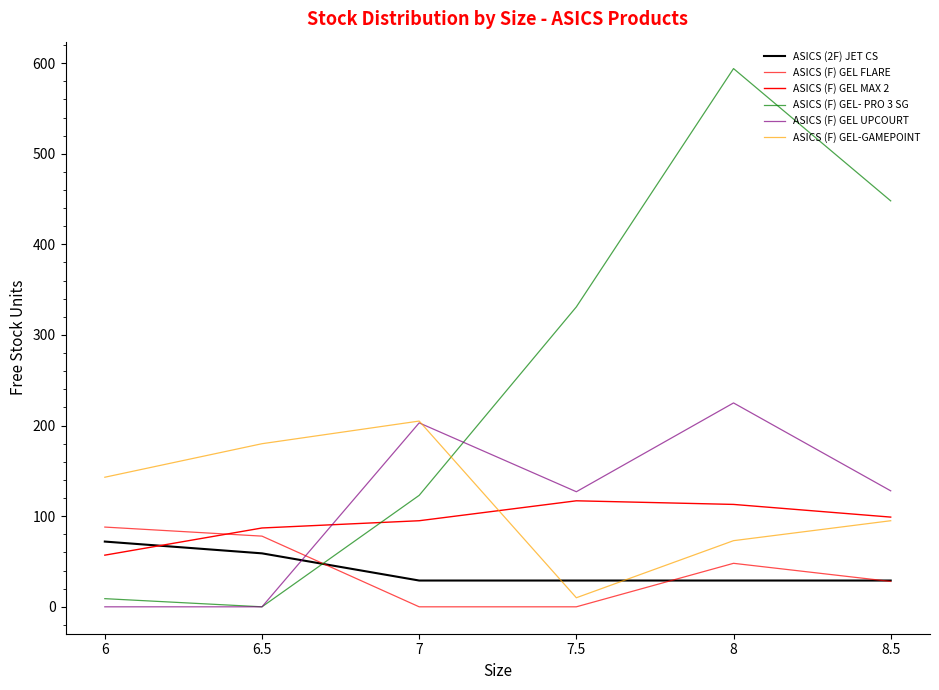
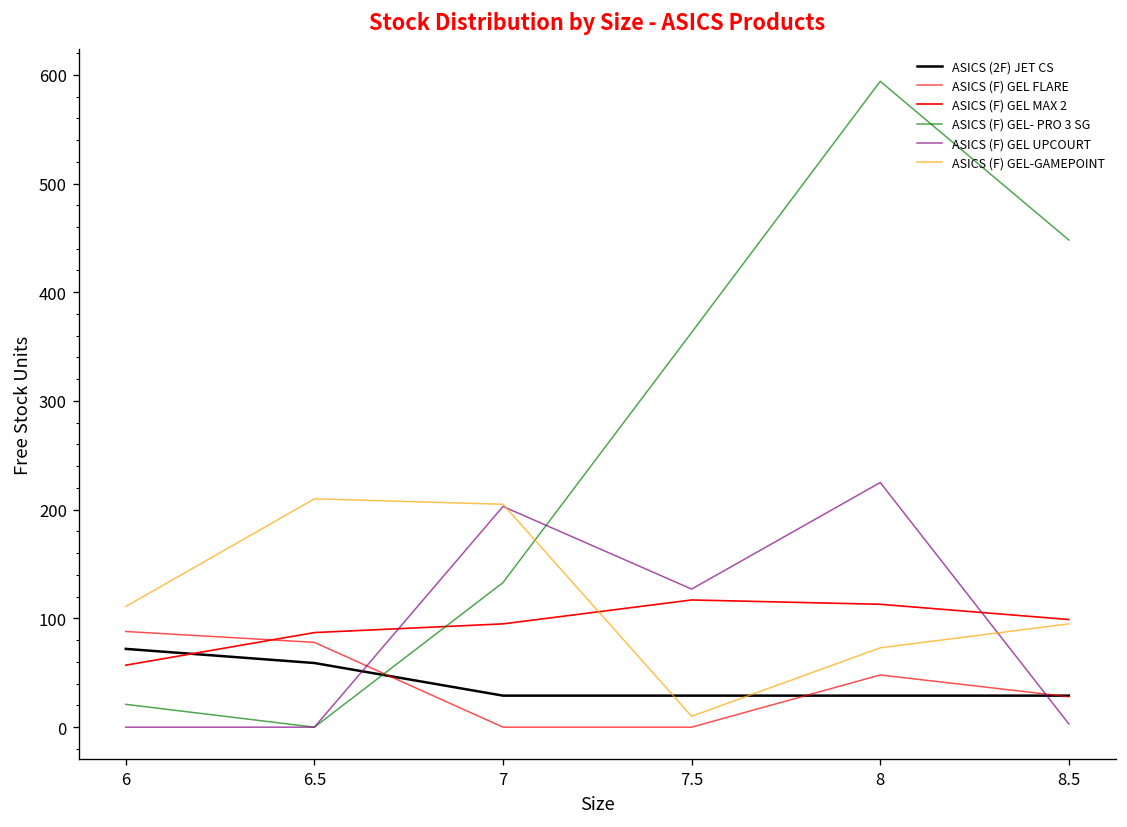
ASICS (F) GEL- PRO 3 SG, 6: 10 -> 20
ASICS (F) GEL-GAMEPOINT, 6: 140 -> 110
ASICS (F) GEL-GAMEPOINT, 6.5: 180 -> 210
ASICS (F) GEL- PRO 3 SG, 7: 120 -> 130
ASICS (F) GEL- PRO 3 SG, 7.5: 330 -> 360
ASICS (F) GEL UPCOURT, 8.5: 130 -> 0
